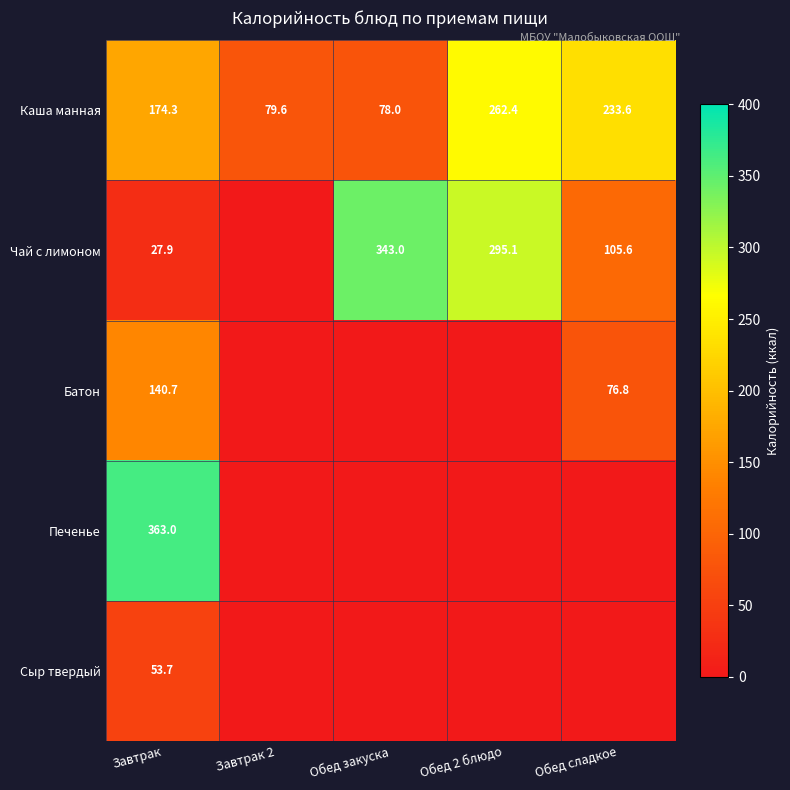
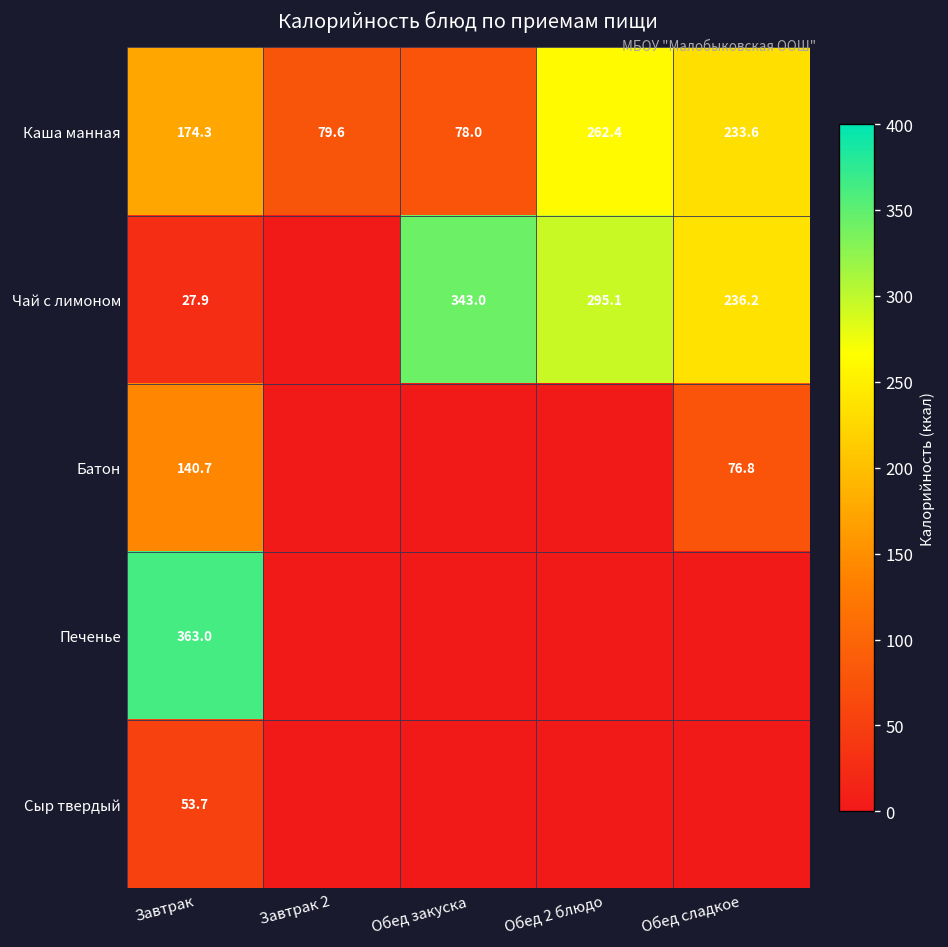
Чай с лимоном, Обед сладкое: 105.6 -> 236.2
